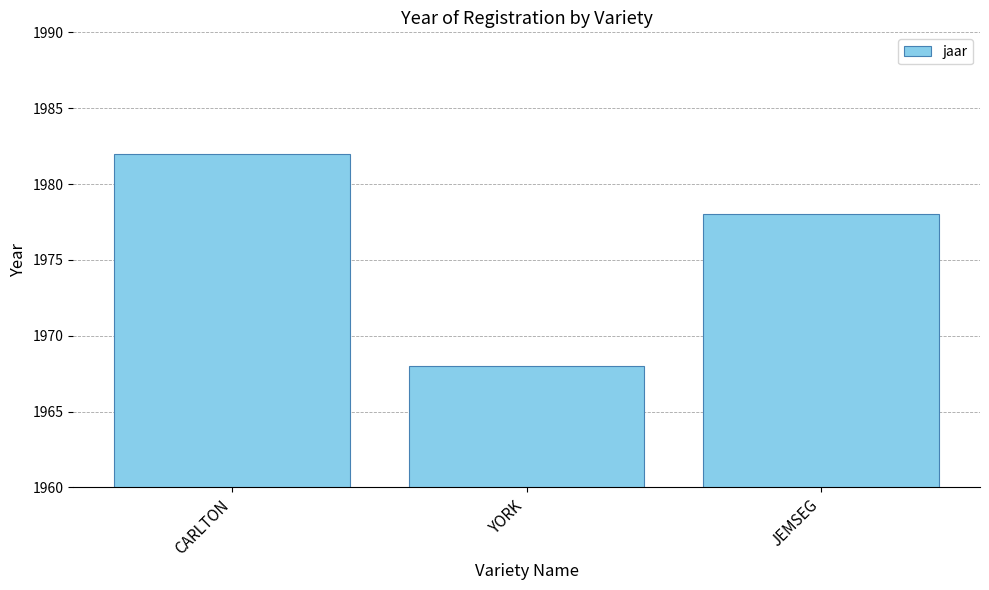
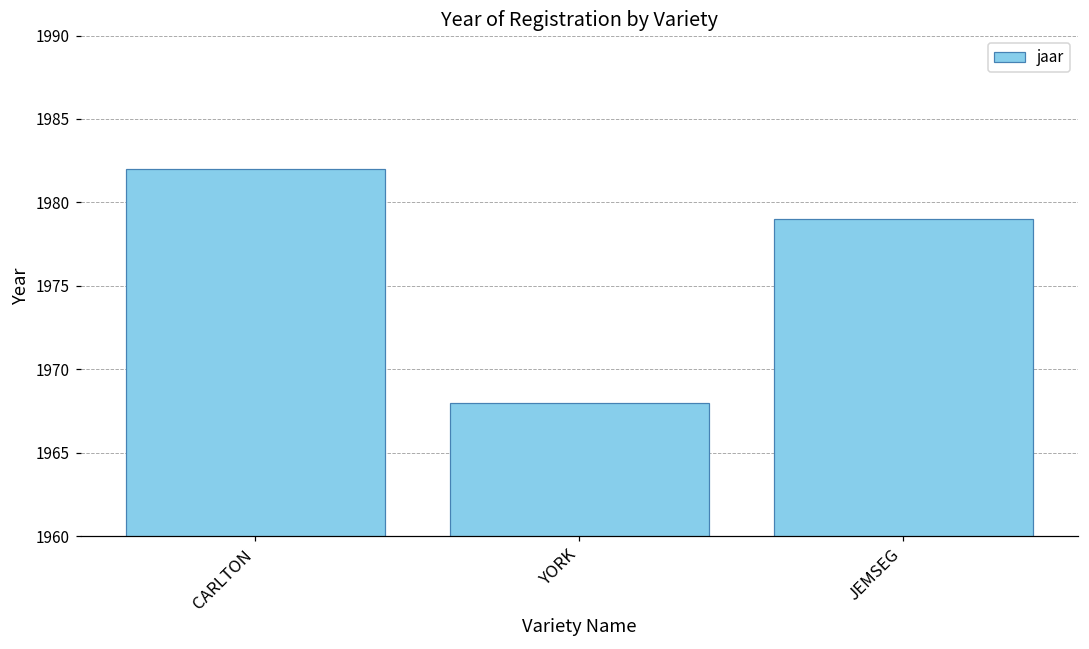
JEMSEG: 1978 -> 1979
